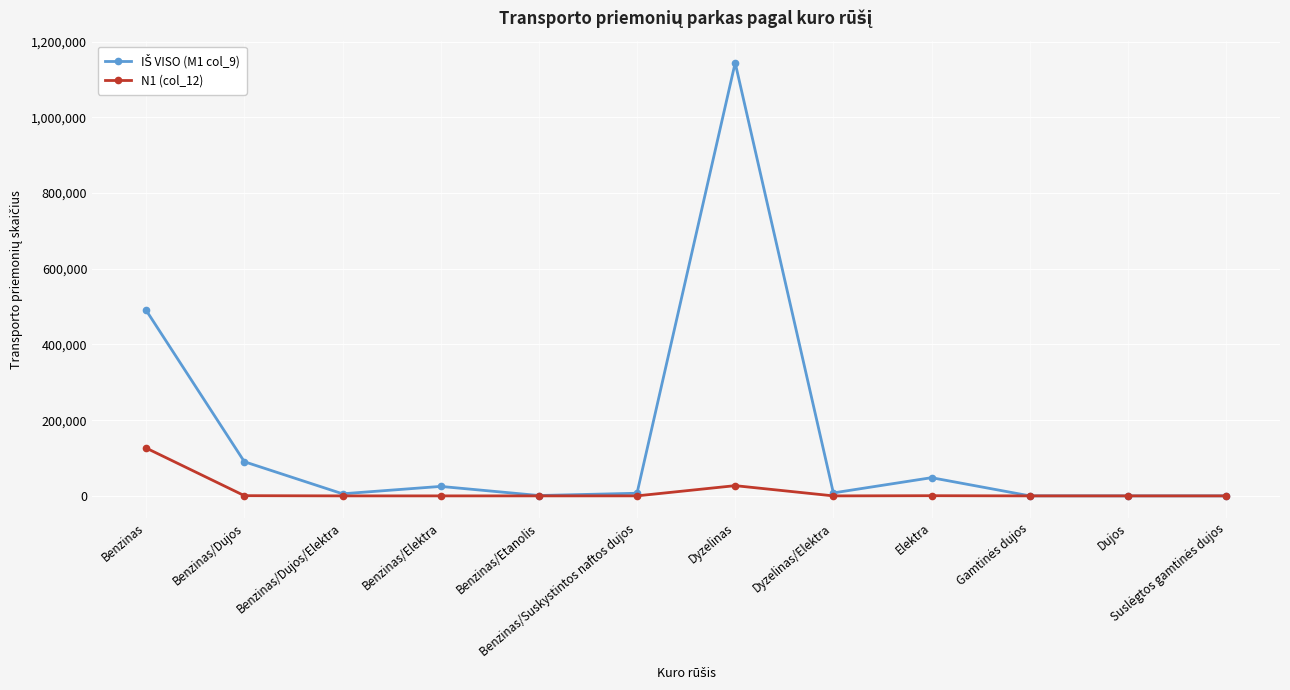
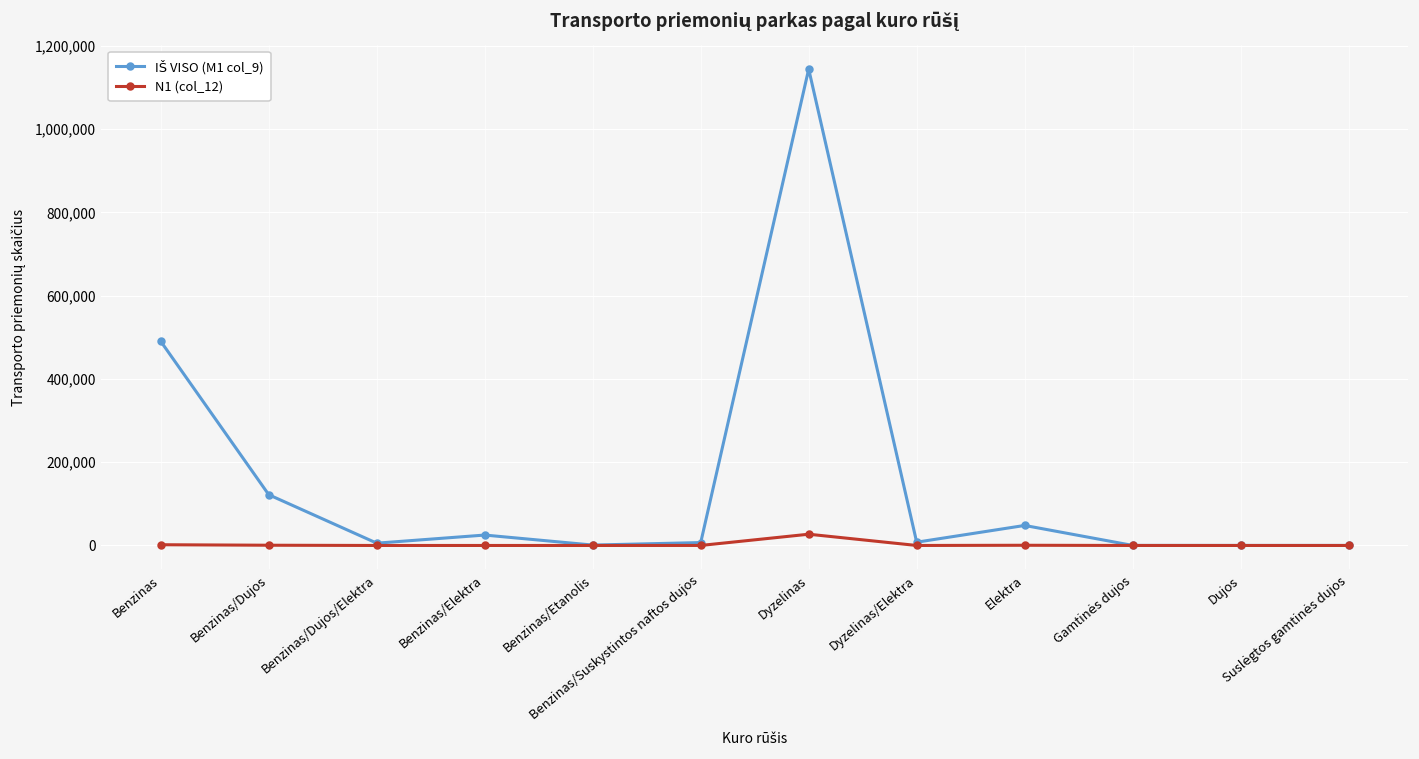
N1 (col_12), Benzinas: 130,000 -> 0
IŠ VISO (M1 col_9), Benzinas/Dujos: 90,000 -> 120,000
